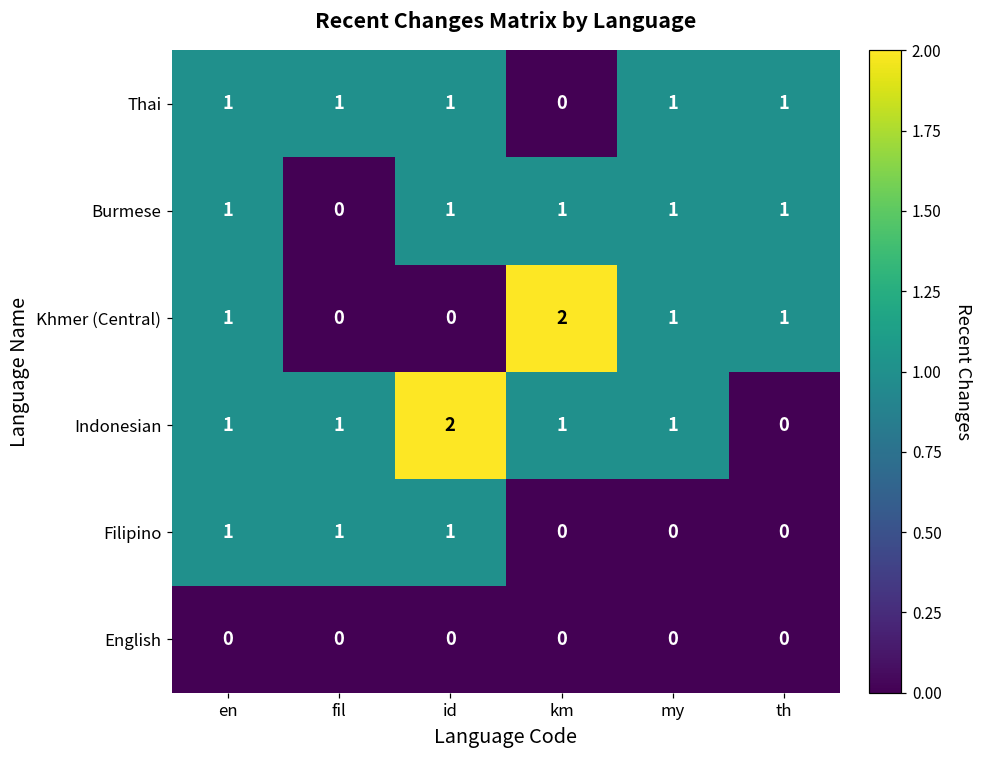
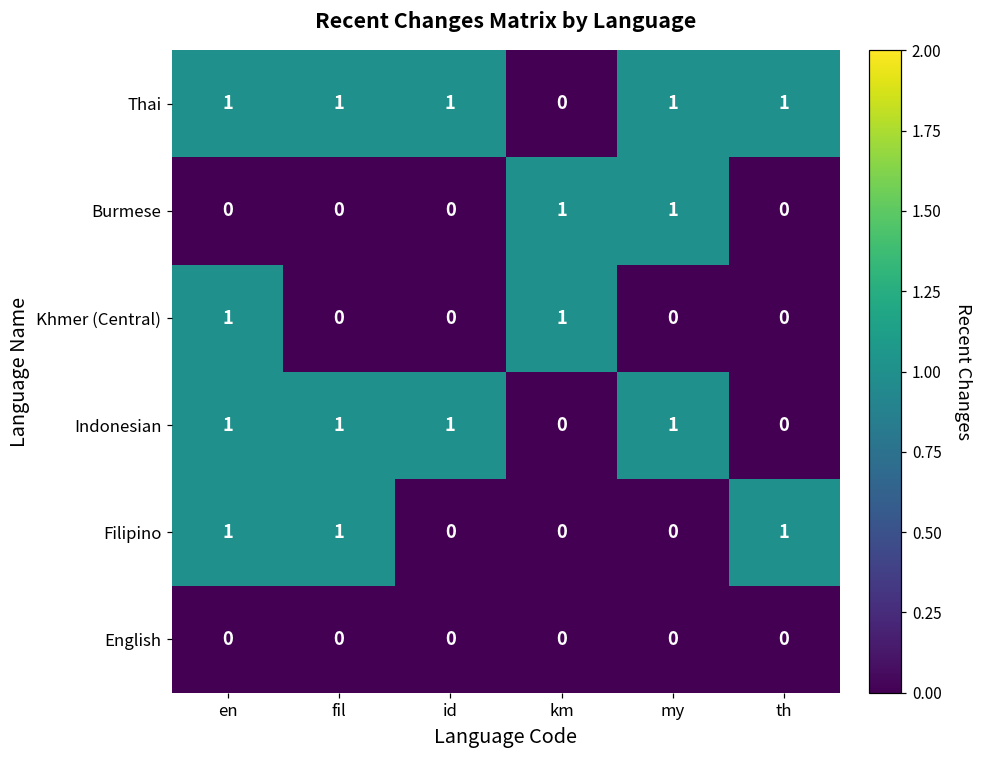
Burmese, en: 1 -> 0
Burmese, id: 1 -> 0
Burmese, th: 1 -> 0
Khmer (Central), km: 2 -> 1
Khmer (Central), my: 1 -> 0
Khmer (Central), th: 1 -> 0
Indonesian, id: 2 -> 1
Indonesian, km: 1 -> 0
Filipino, id: 1 -> 0
Filipino, th: 0 -> 1
